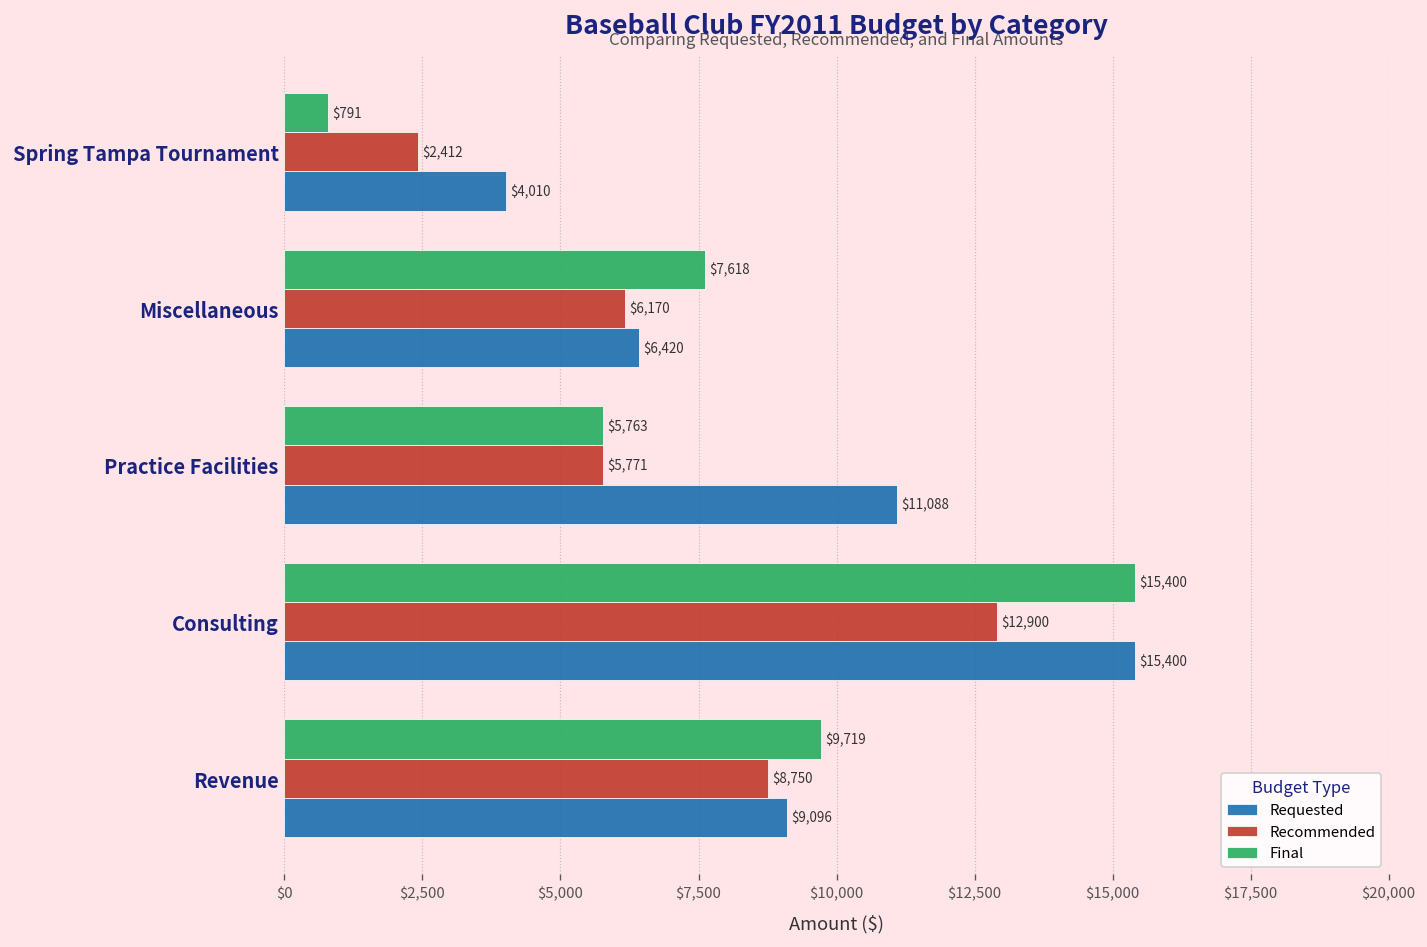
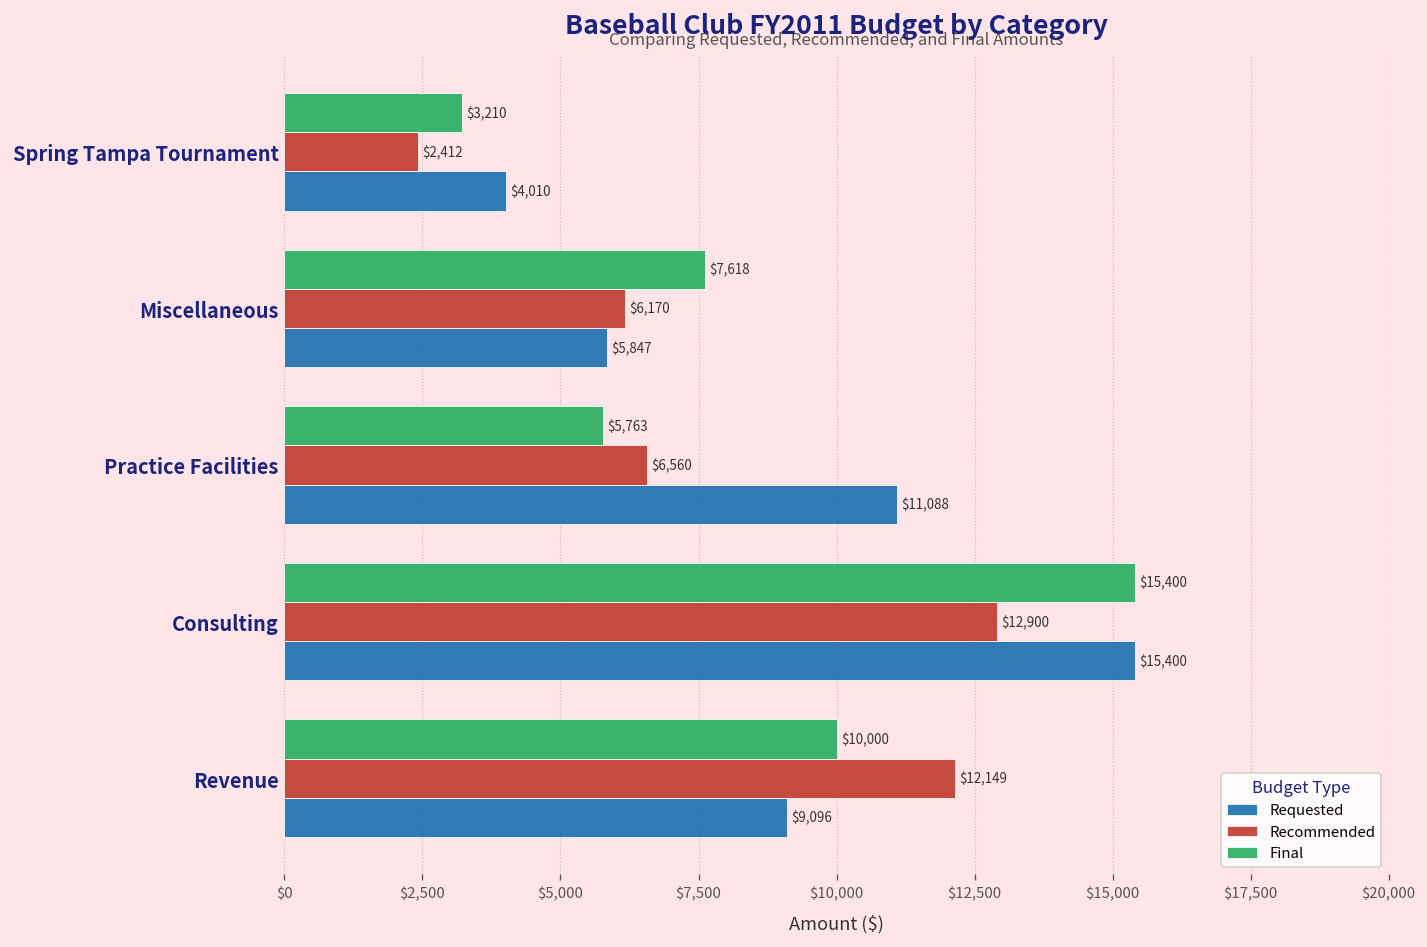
Final, Spring Tampa Tournament: $791 -> $3,210
Requested, Miscellaneous: $6,420 -> $5,847
Recommended, Practice Facilities: $5,771 -> $6,560
Final, Revenue: $9,719 -> $10,000
Recommended, Revenue: $8,750 -> $12,149
